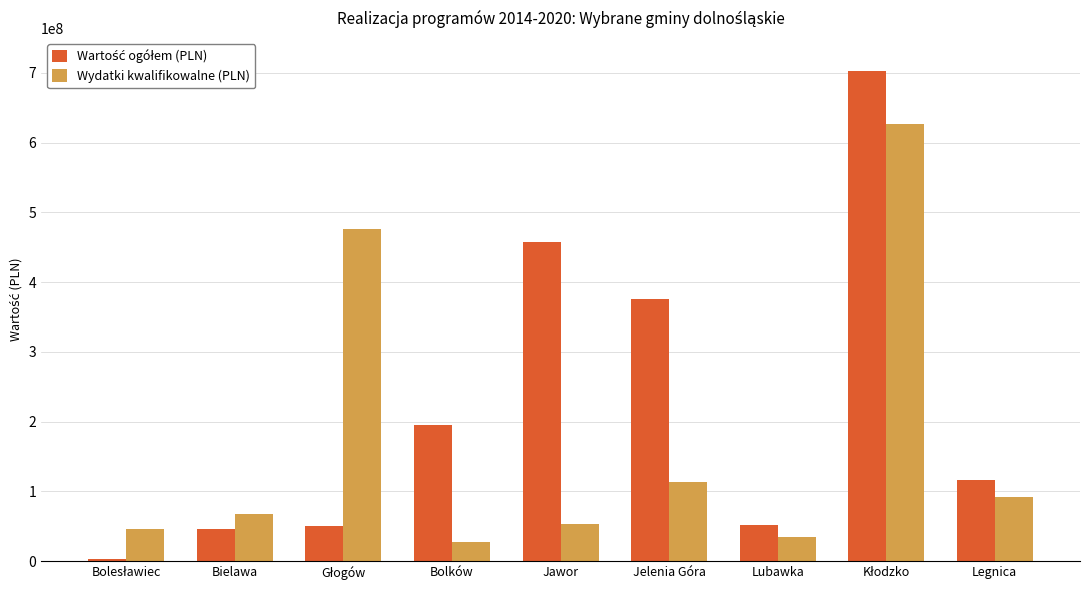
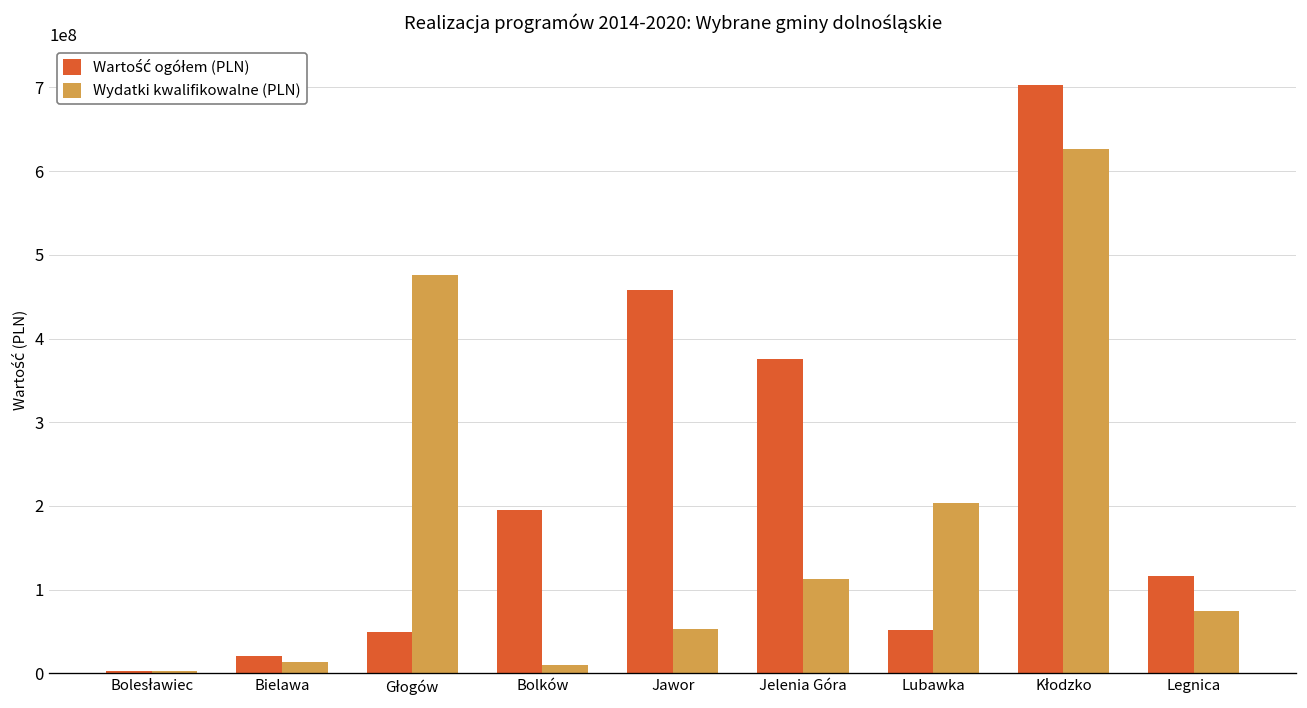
Wydatki kwalifikowalne (PLN), Bolesławiec: 50000000 -> 0
Wartość ogółem (PLN), Bielawa: 50000000 -> 20000000
Wydatki kwalifikowalne (PLN), Bielawa: 70000000 -> 10000000
Wydatki kwalifikowalne (PLN), Bolków: 30000000 -> 10000000
Wydatki kwalifikowalne (PLN), Lubawka: 30000000 -> 200000000
Wydatki kwalifikowalne (PLN), Legnica: 90000000 -> 70000000
